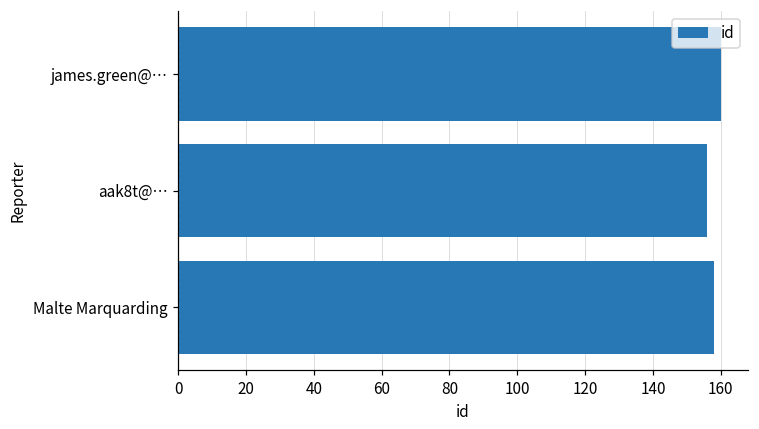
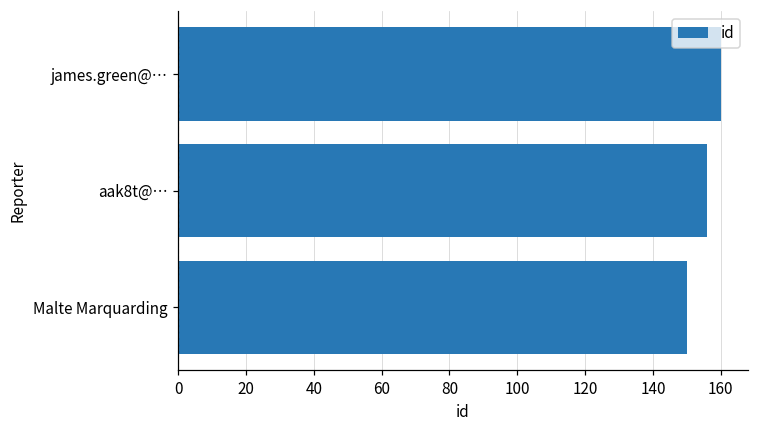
Malte Marquarding: 158 -> 150
